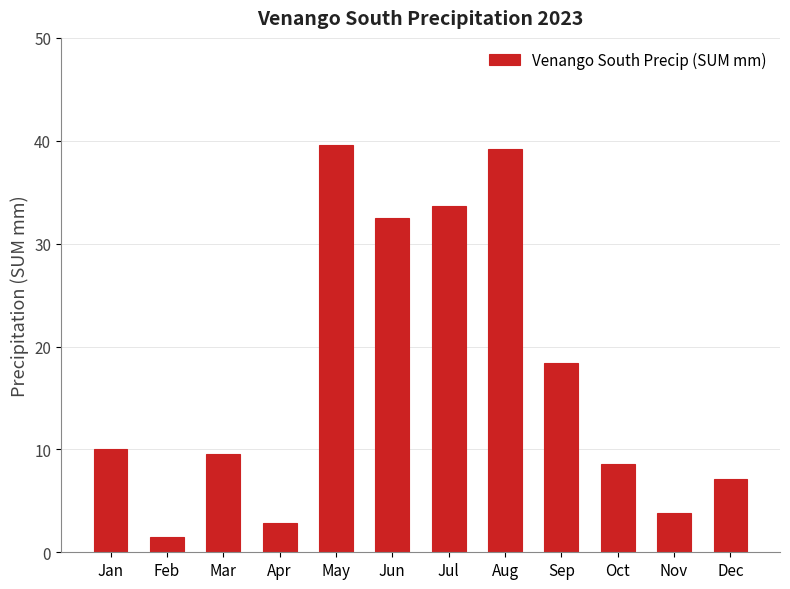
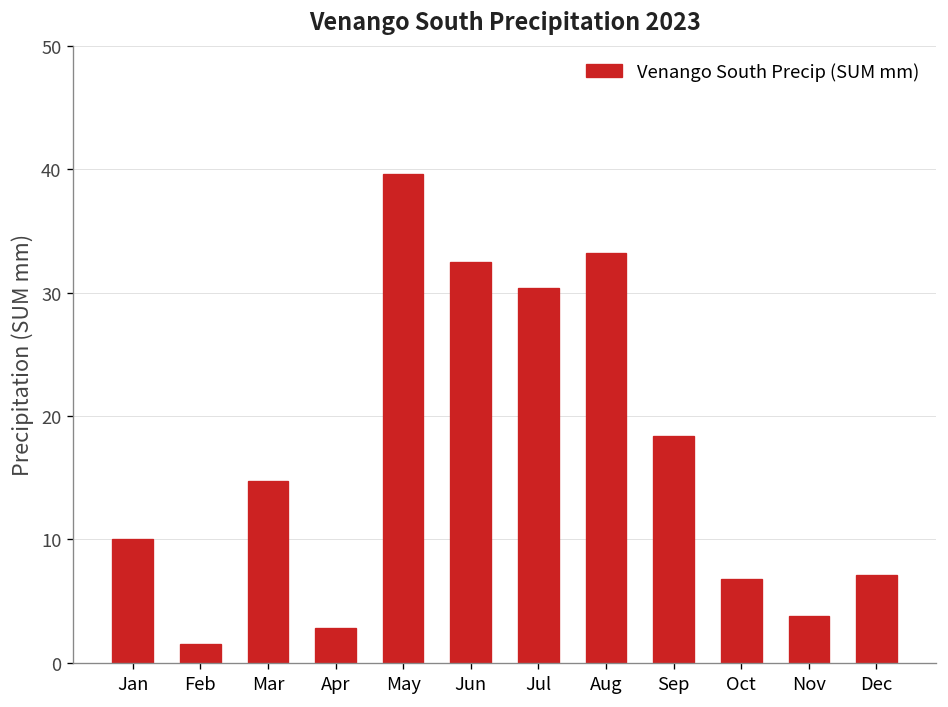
Mar: 9.6 -> 14.7
Jul: 33.7 -> 30.4
Aug: 39.2 -> 33.2
Oct: 8.6 -> 6.8
